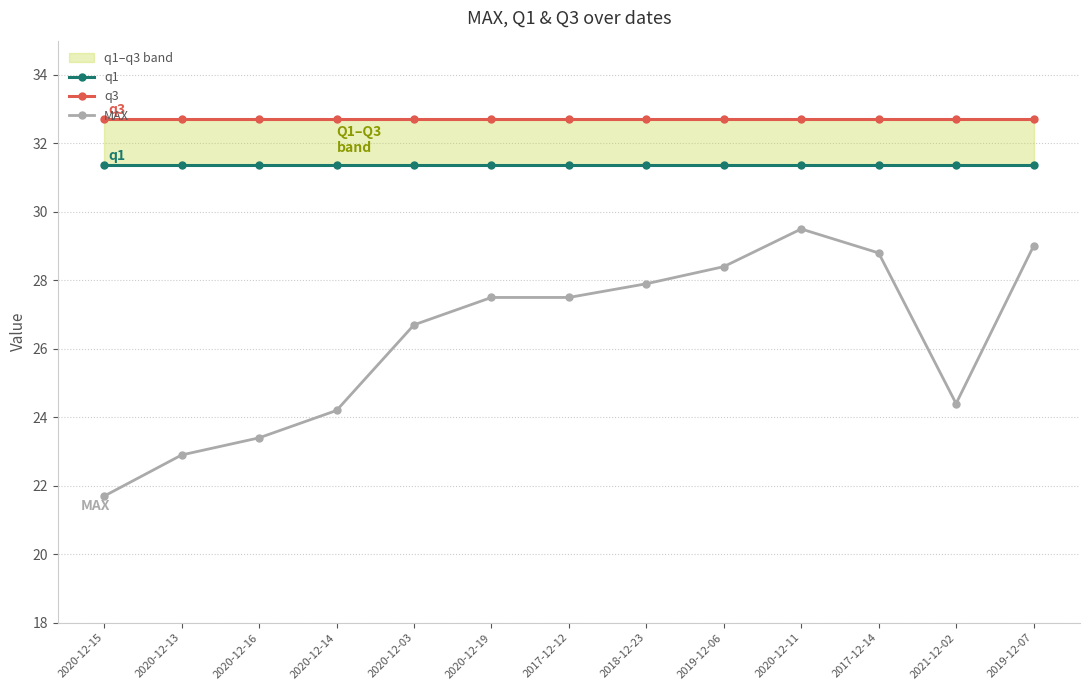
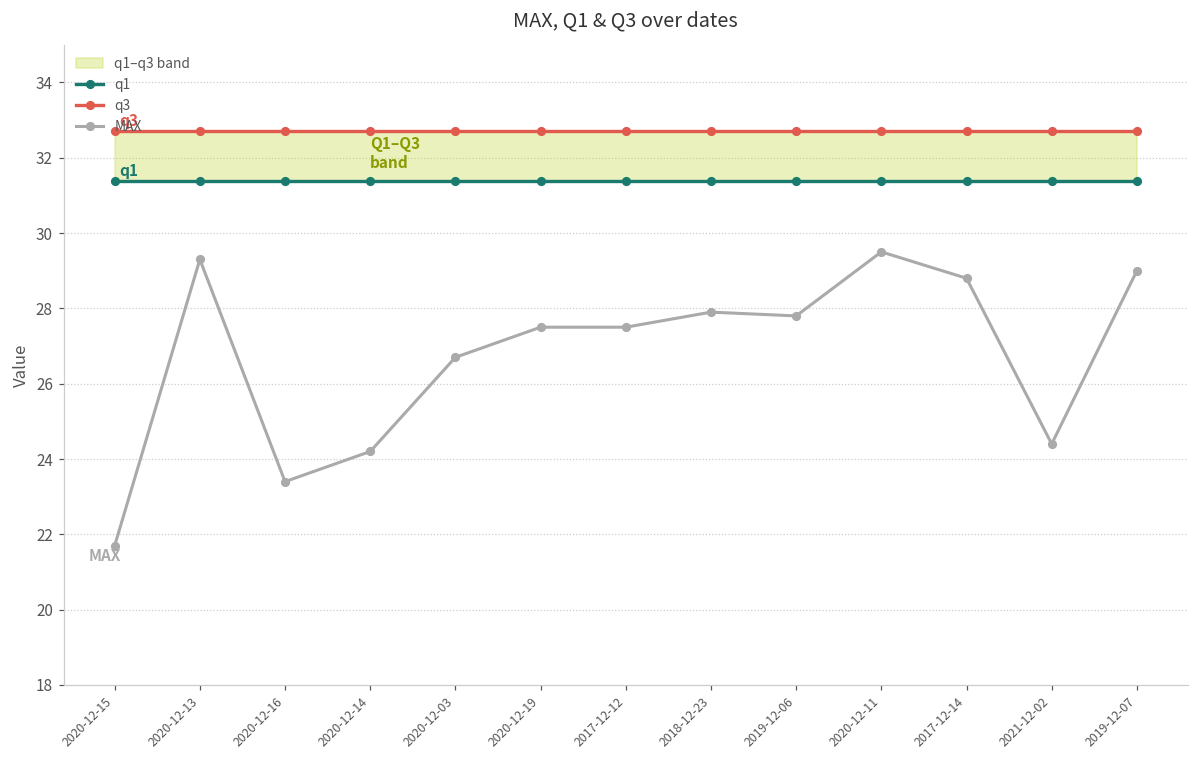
MAX, 2020-12-13: 22.9 -> 29.3
MAX, 2019-12-06: 28.4 -> 27.8
